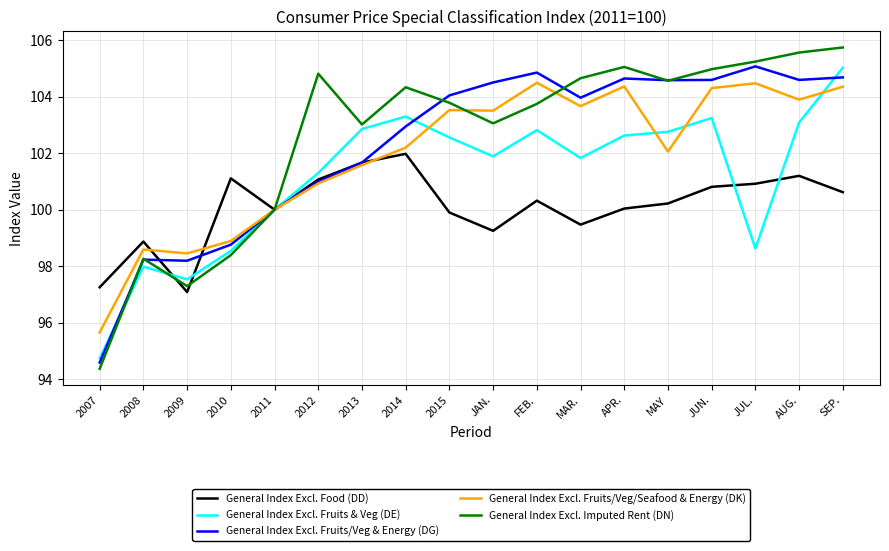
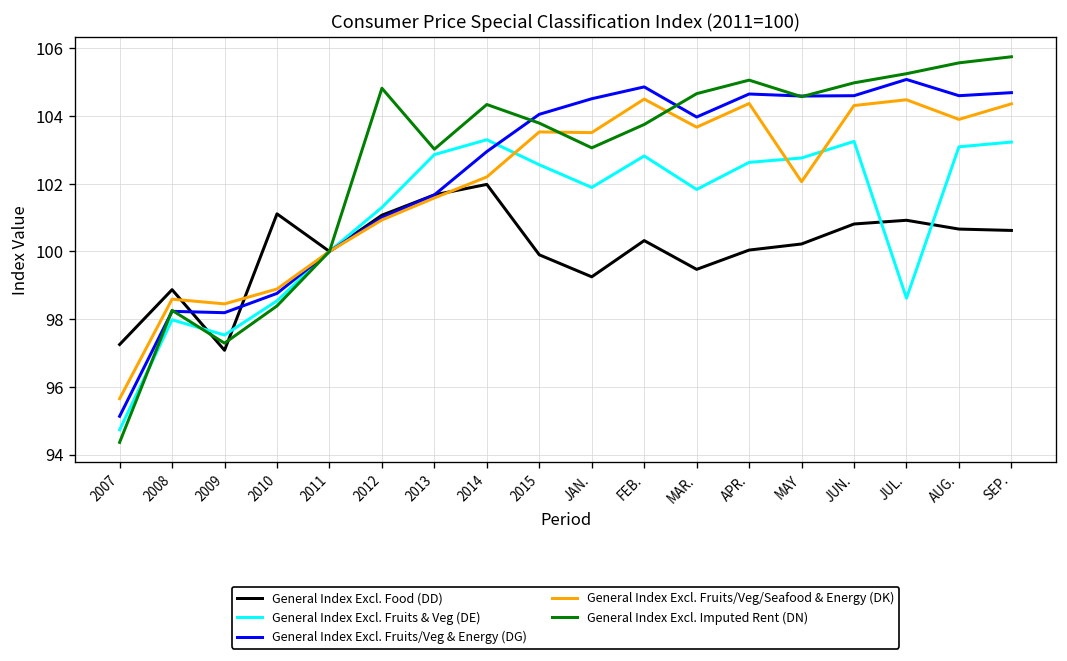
General Index Excl. Fruits/Veg & Energy (DG), 2007: 94.6 -> 95.1
General Index Excl. Food (DD), AUG.: 101.2 -> 100.7
General Index Excl. Fruits & Veg (DE), SEP.: 105.0 -> 103.2
